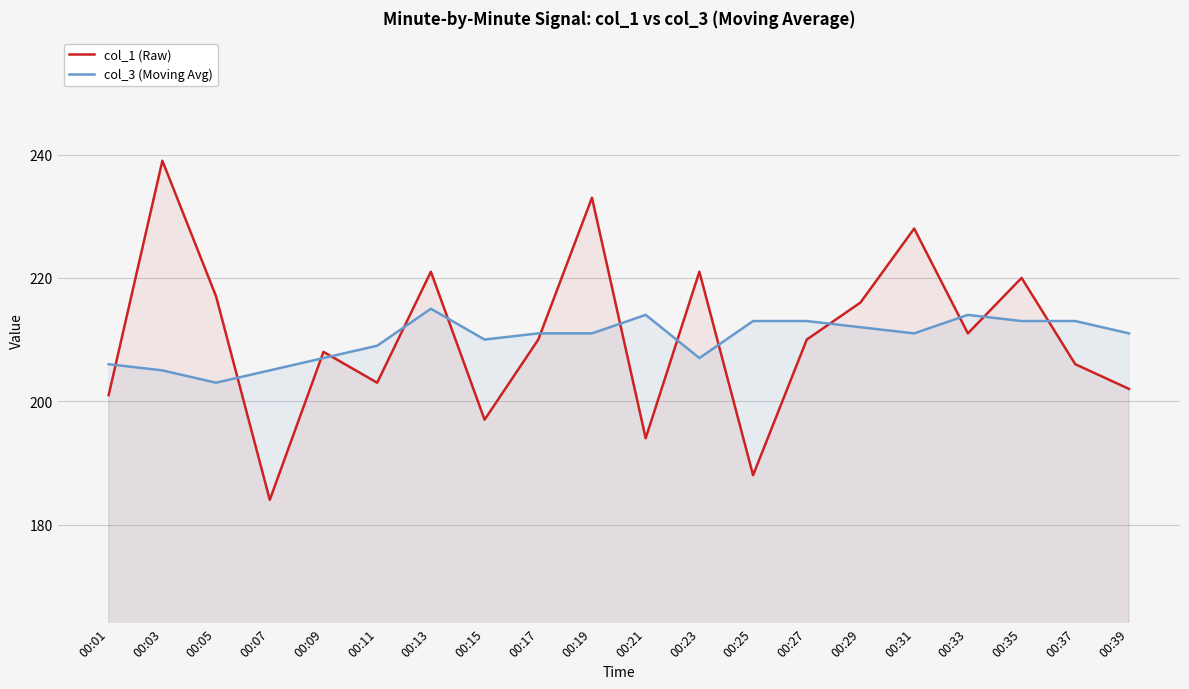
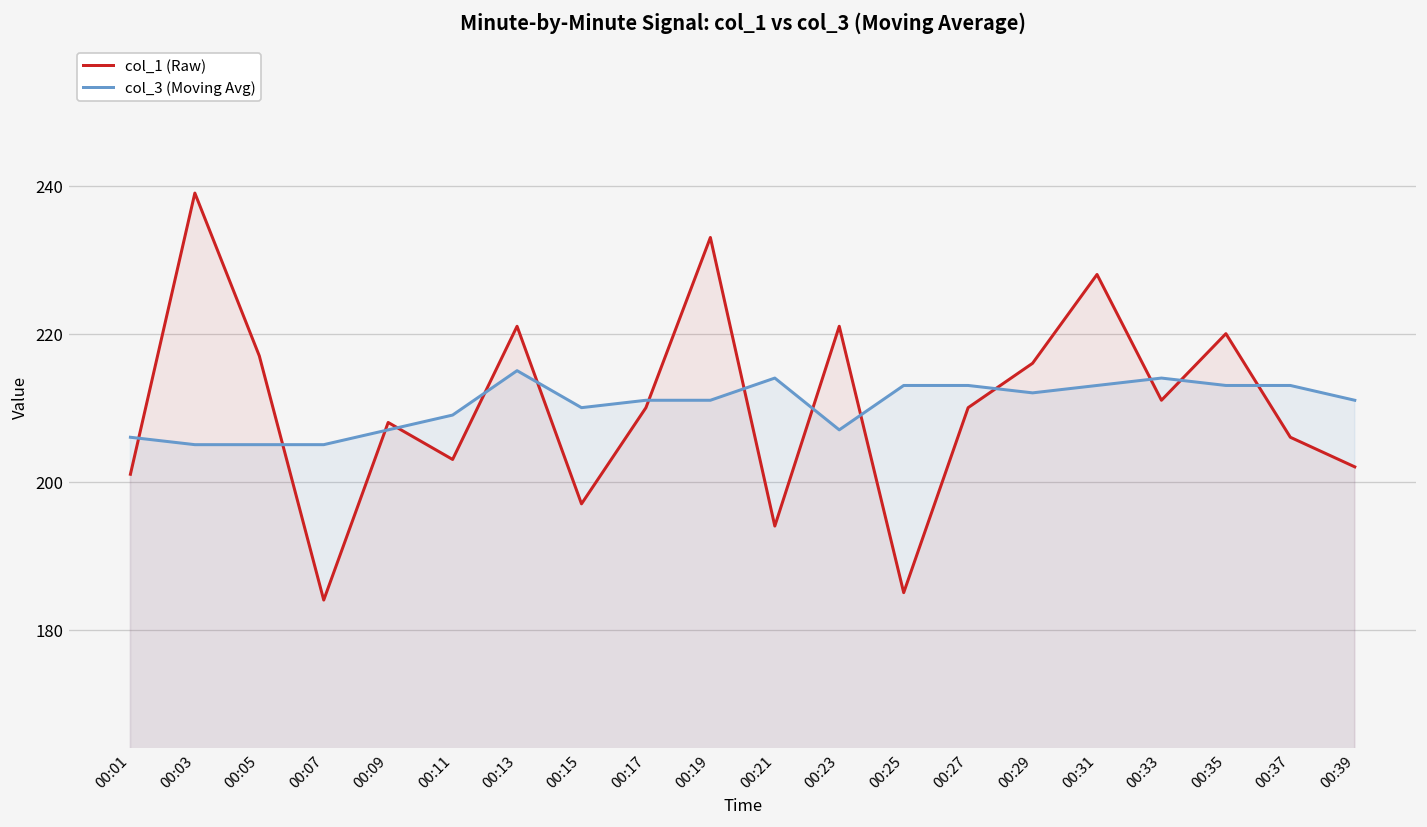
col_3 (Moving Avg), 00:05: 203 -> 205
col_1 (Raw), 00:25: 188 -> 185
col_3 (Moving Avg), 00:31: 211 -> 213
